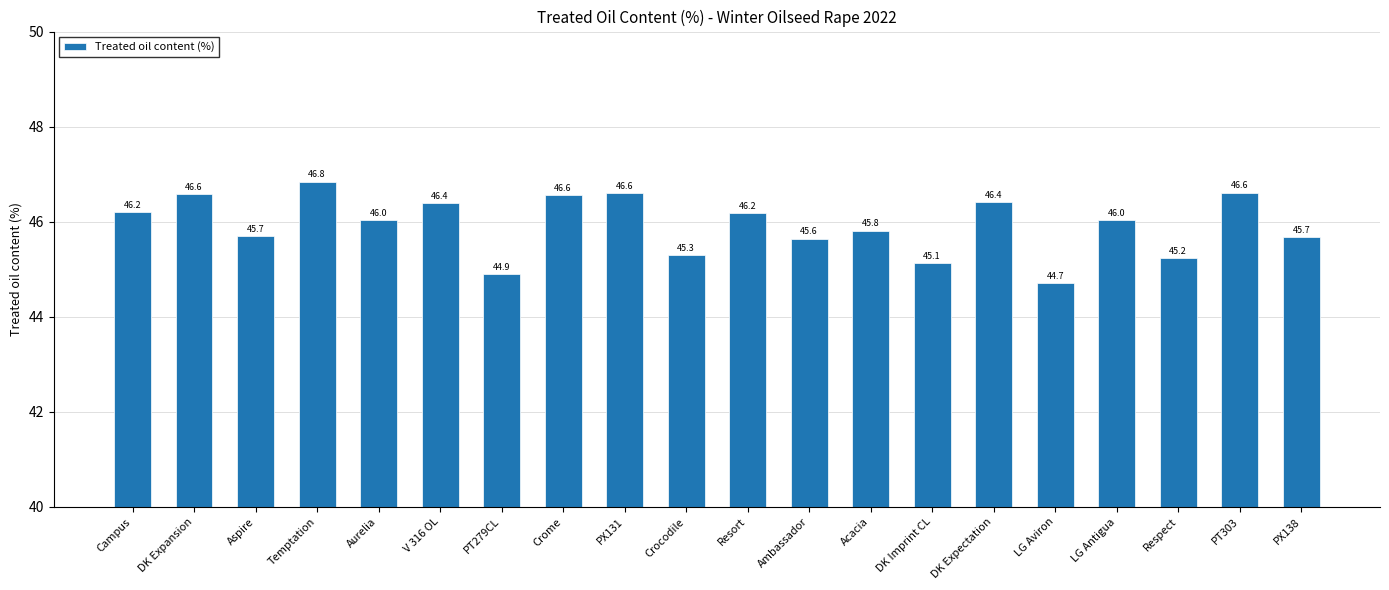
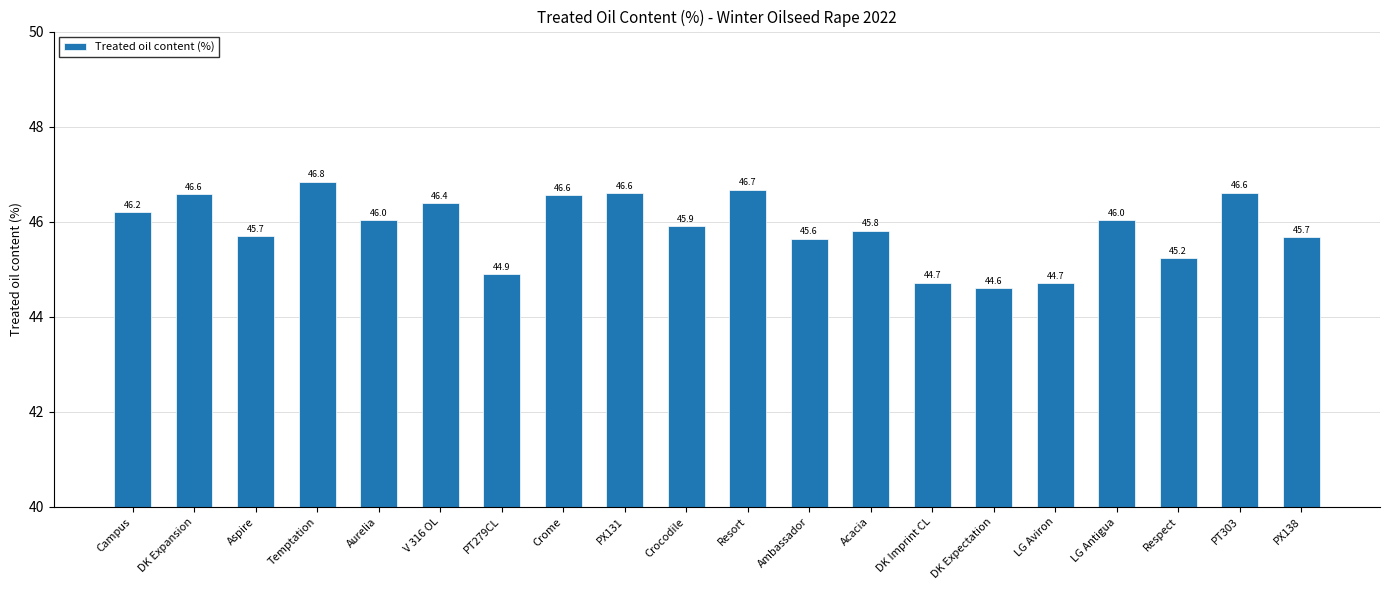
Crocodile: 45.3 -> 45.9
Resort: 46.2 -> 46.7
DK Imprint CL: 45.1 -> 44.7
DK Expectation: 46.4 -> 44.6
